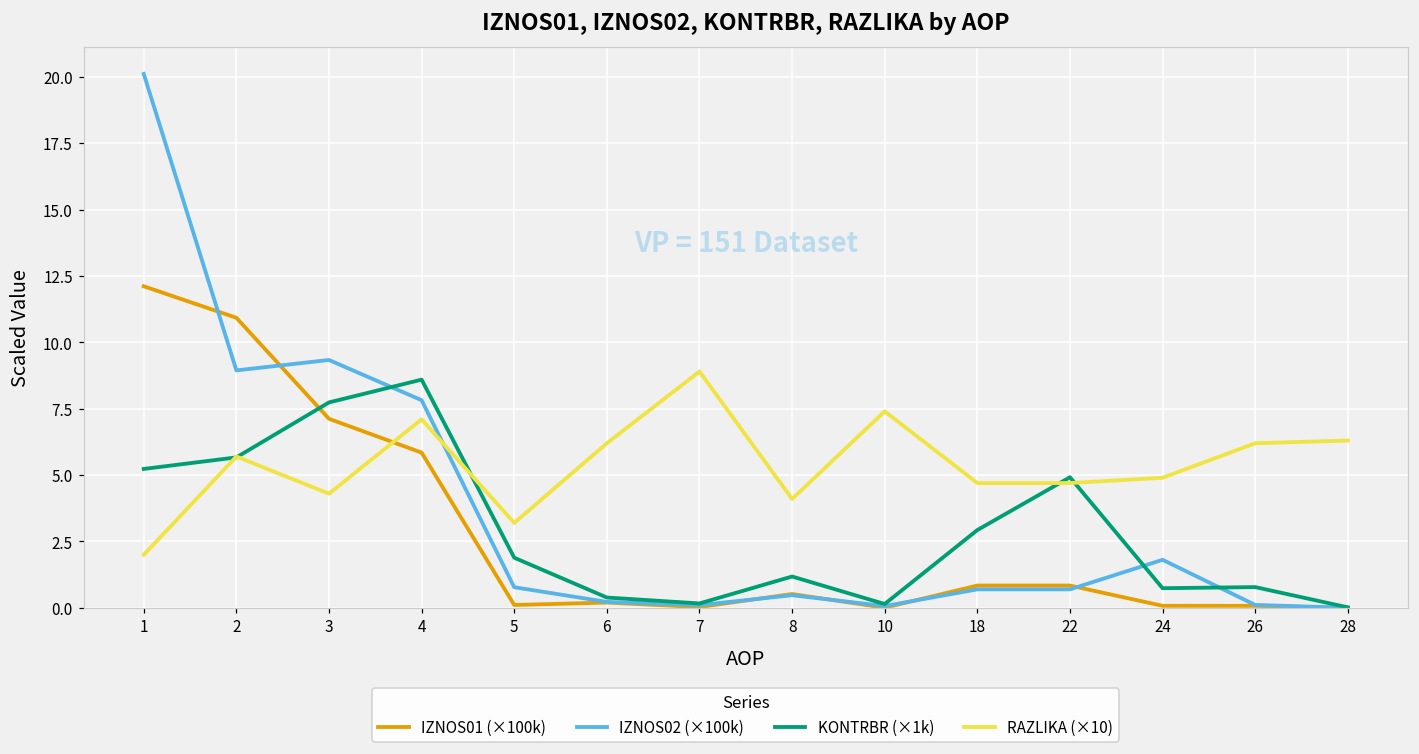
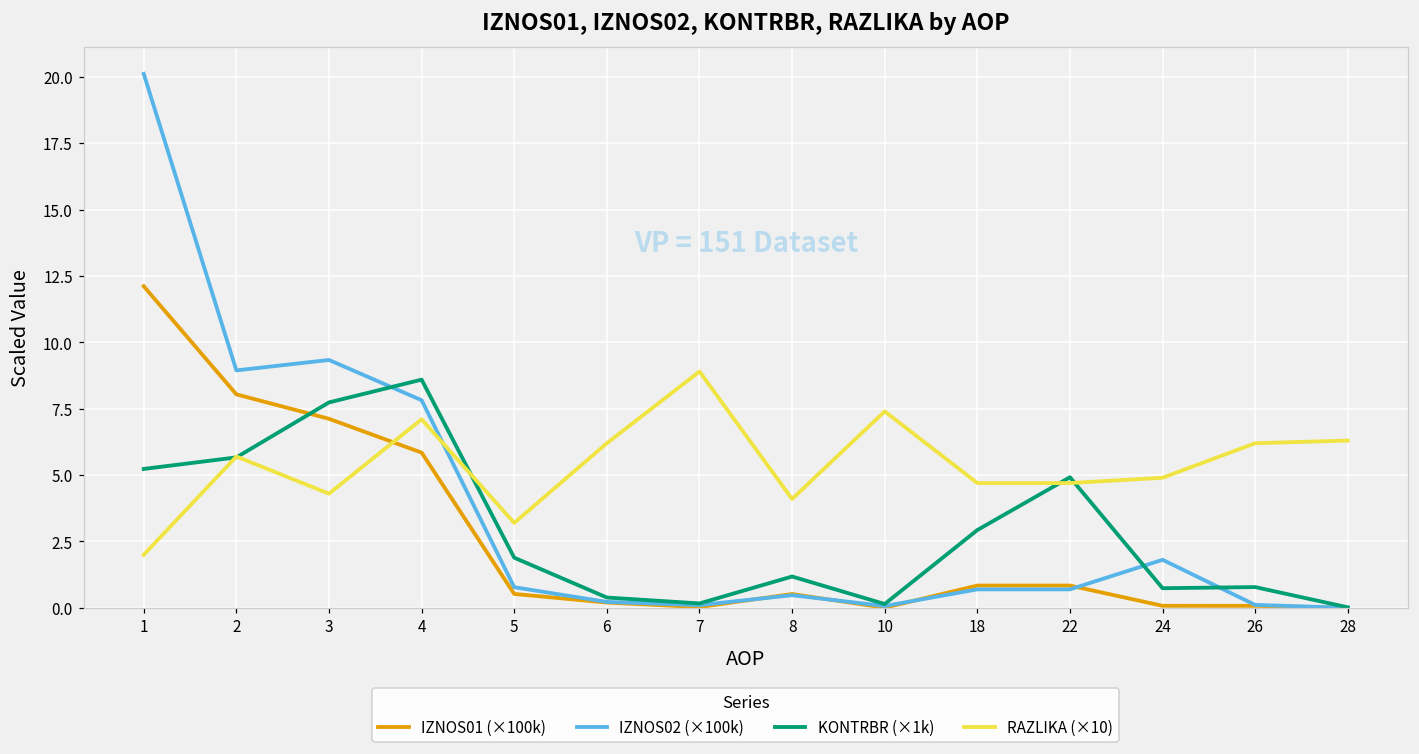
IZNOS01 (×100k), 2: 10.9 -> 8.0
IZNOS01 (×100k), 5: 0.1 -> 0.5
